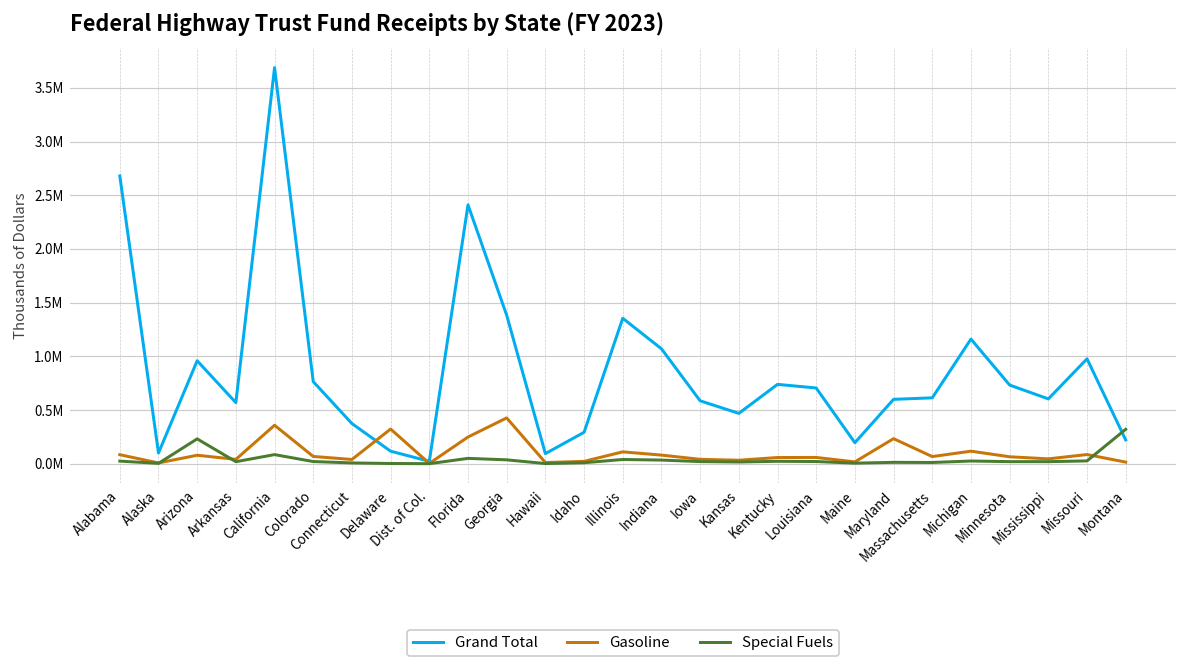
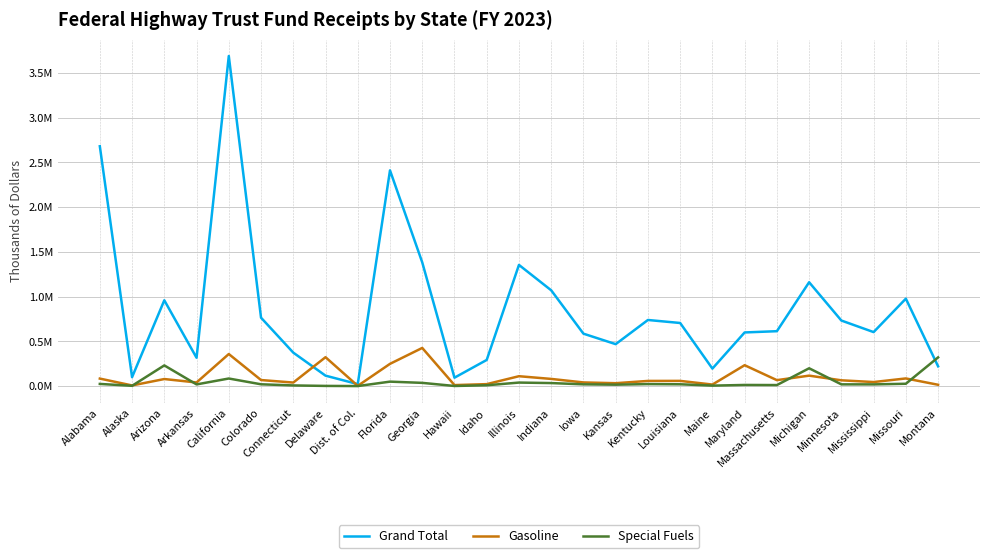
Grand Total, Arkansas: 600000 -> 300000
Special Fuels, Michigan: 0 -> 200000
